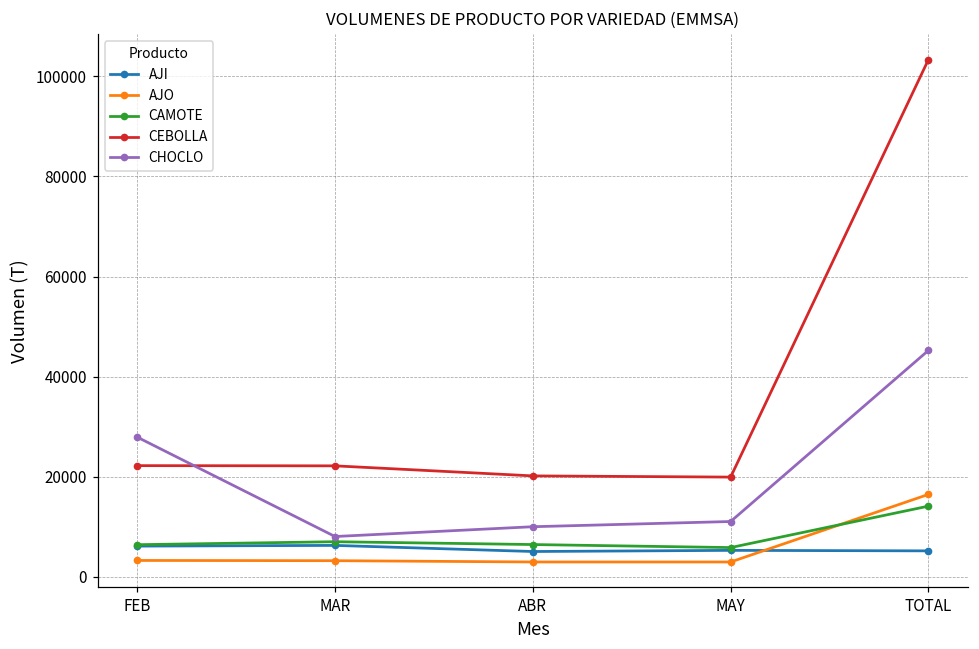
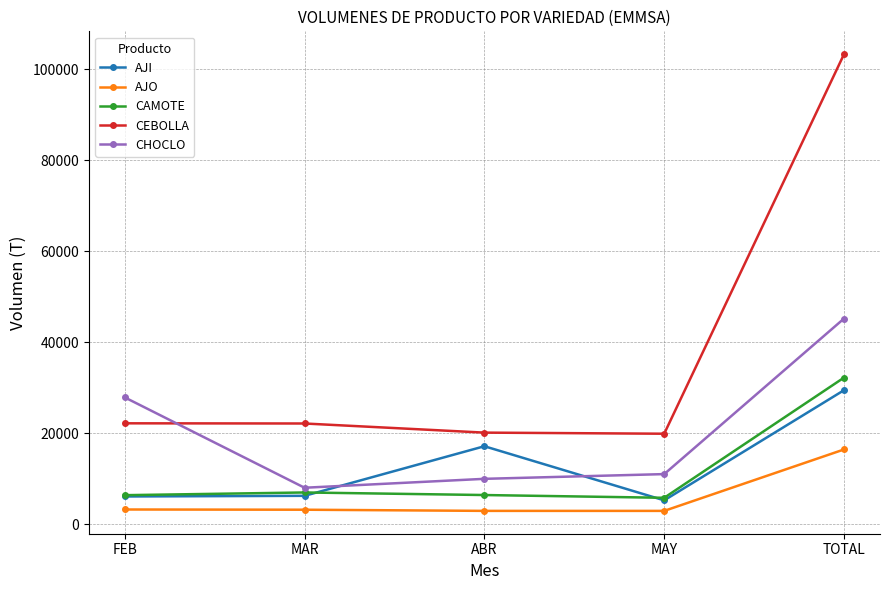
AJI, ABR: 5000 -> 17000
AJI, TOTAL: 5000 -> 29000
CAMOTE, TOTAL: 14000 -> 32000
